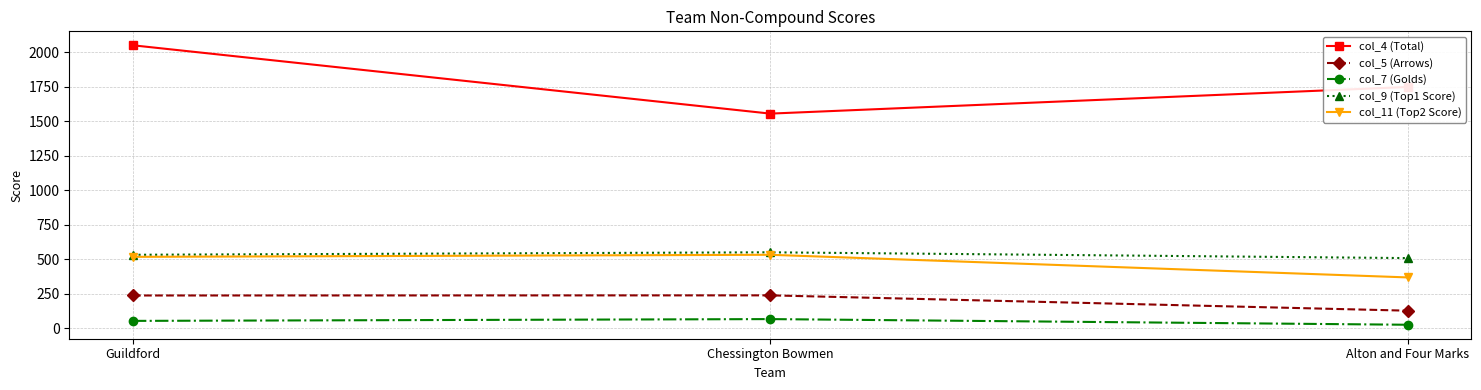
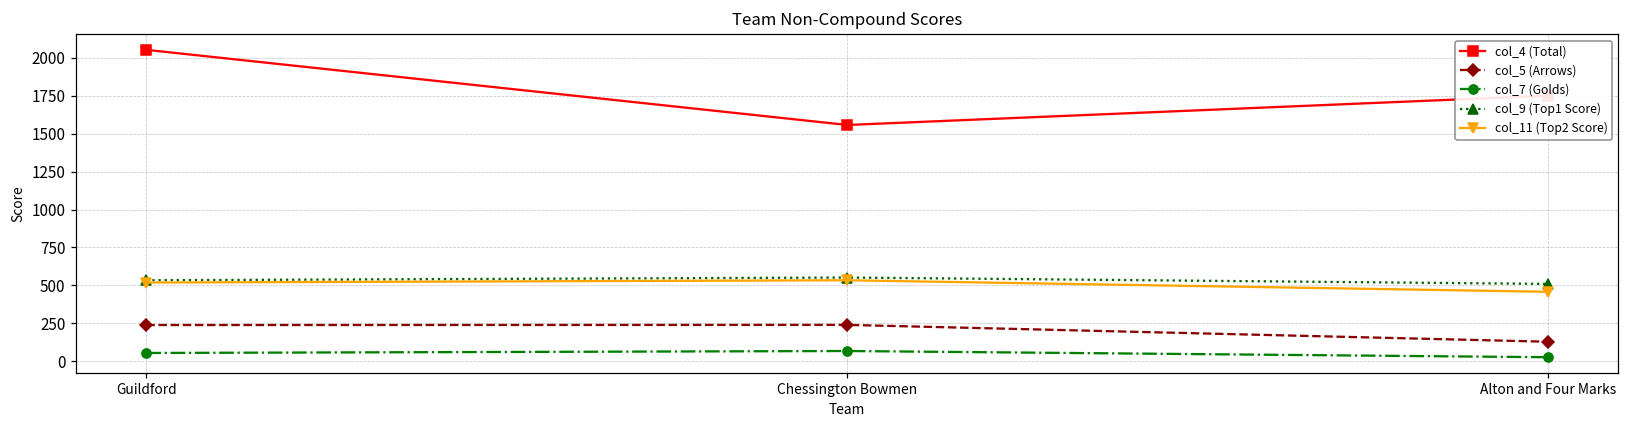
col_11 (Top2 Score), Alton and Four Marks: 370 -> 460
